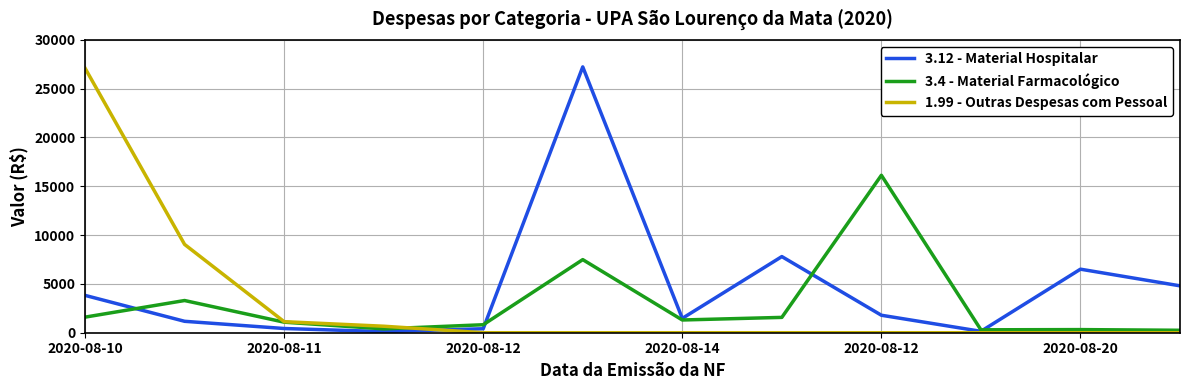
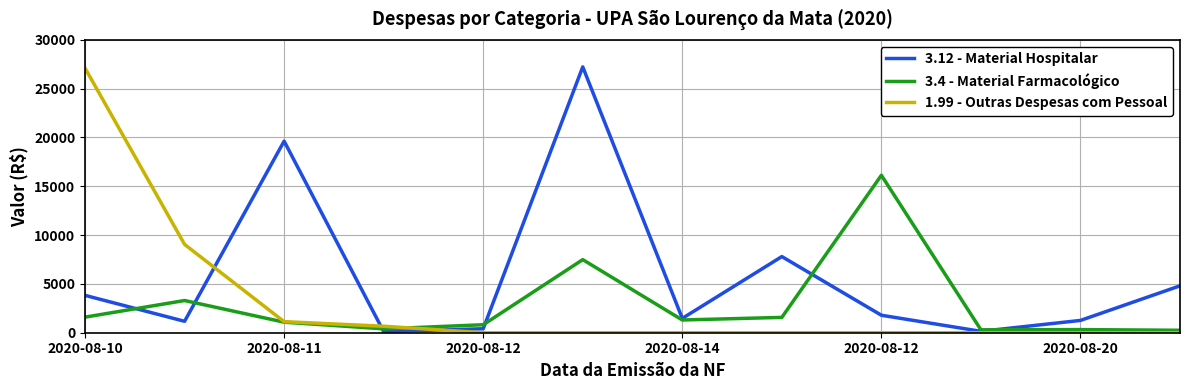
3.12 - Material Hospitalar, 2020-08-11: 0 -> 20000
3.12 - Material Hospitalar, 2020-08-20: 7000 -> 1000
